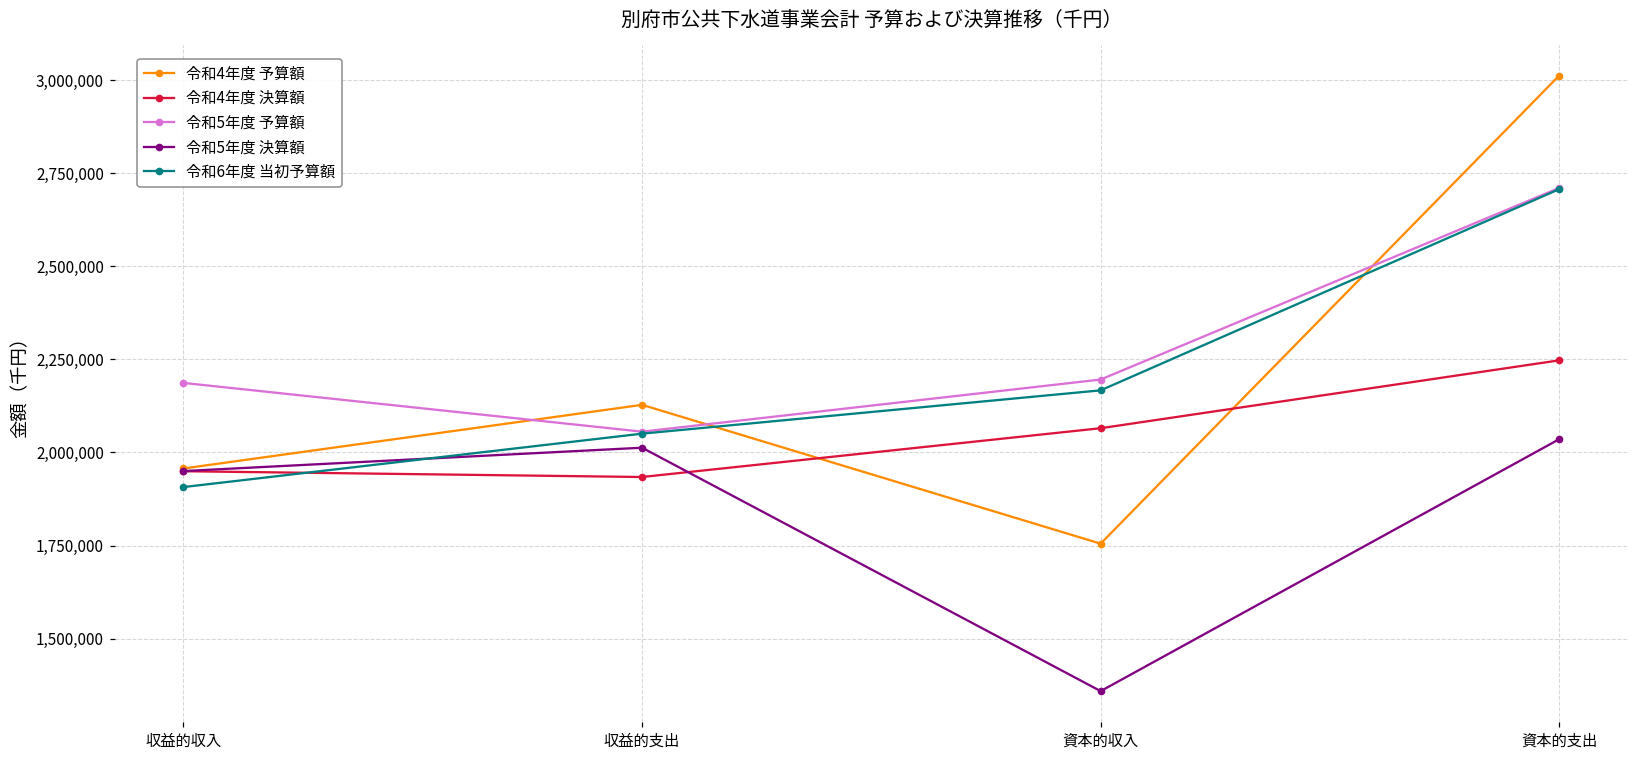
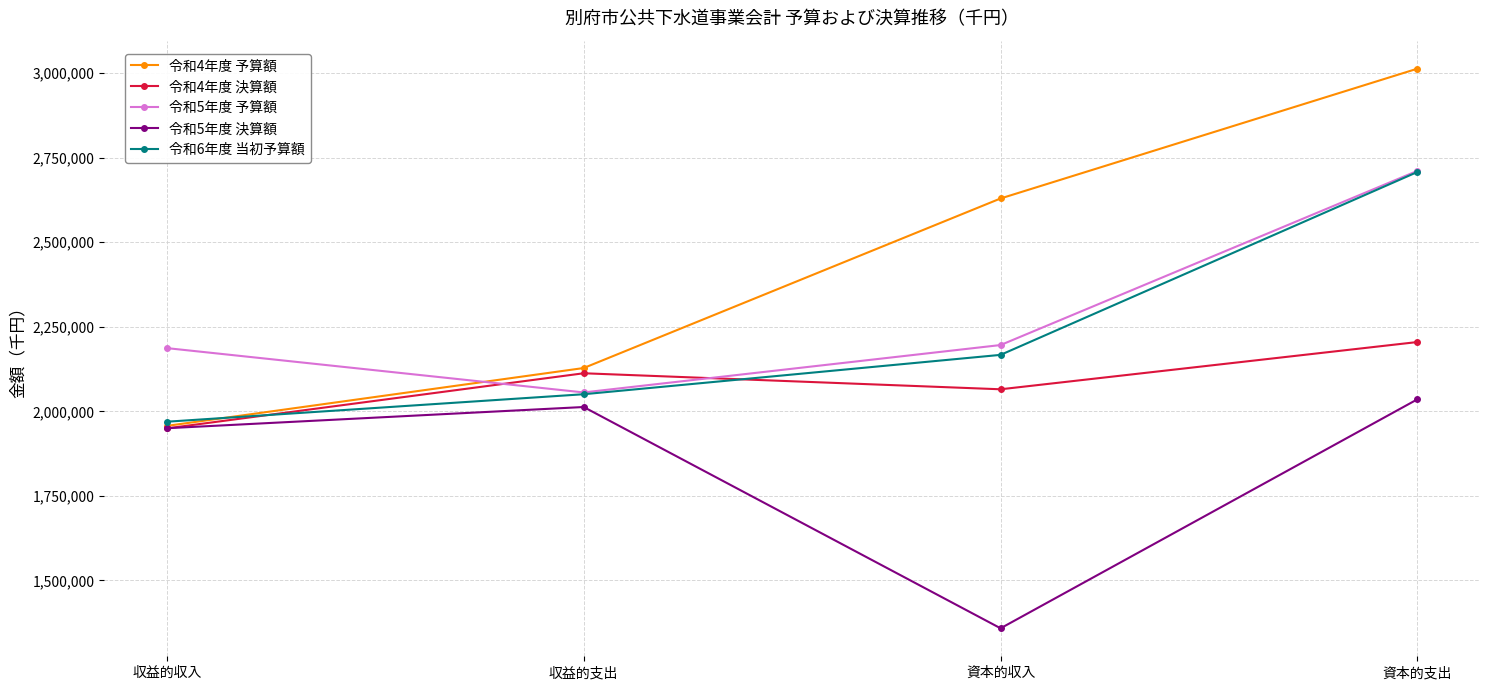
令和6年度 当初予算額, 収益的収入: 1,910,000 -> 1,970,000
令和4年度 決算額, 収益的支出: 1,930,000 -> 2,110,000
令和4年度 予算額, 資本的収入: 1,750,000 -> 2,630,000
令和4年度 決算額, 資本的支出: 2,250,000 -> 2,200,000
